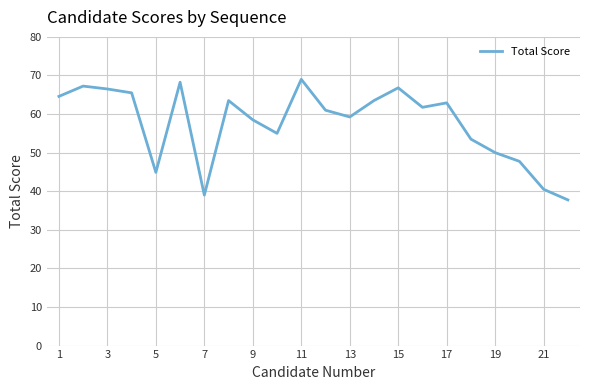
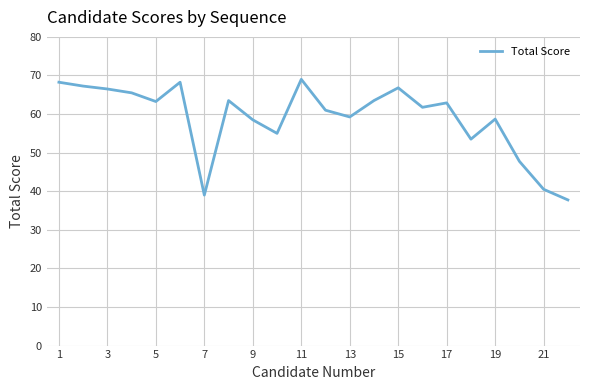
1: 65 -> 68
5: 45 -> 63
19: 50 -> 59
